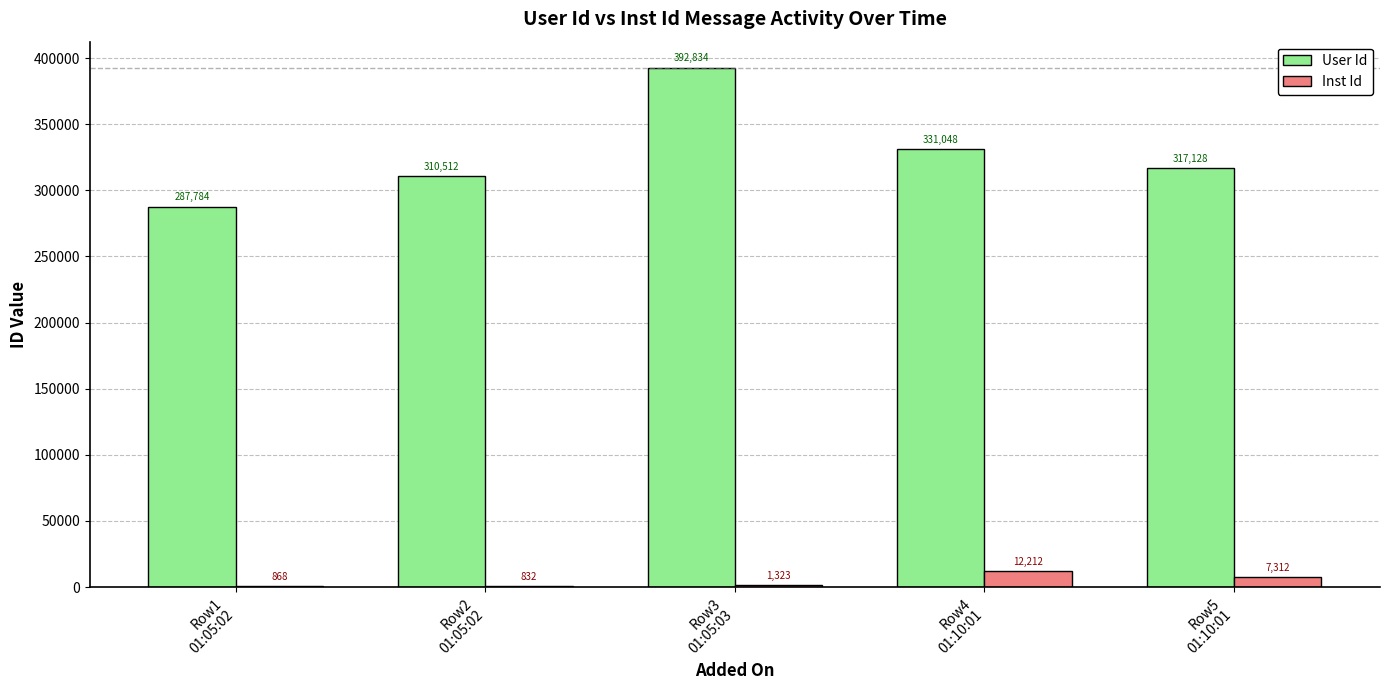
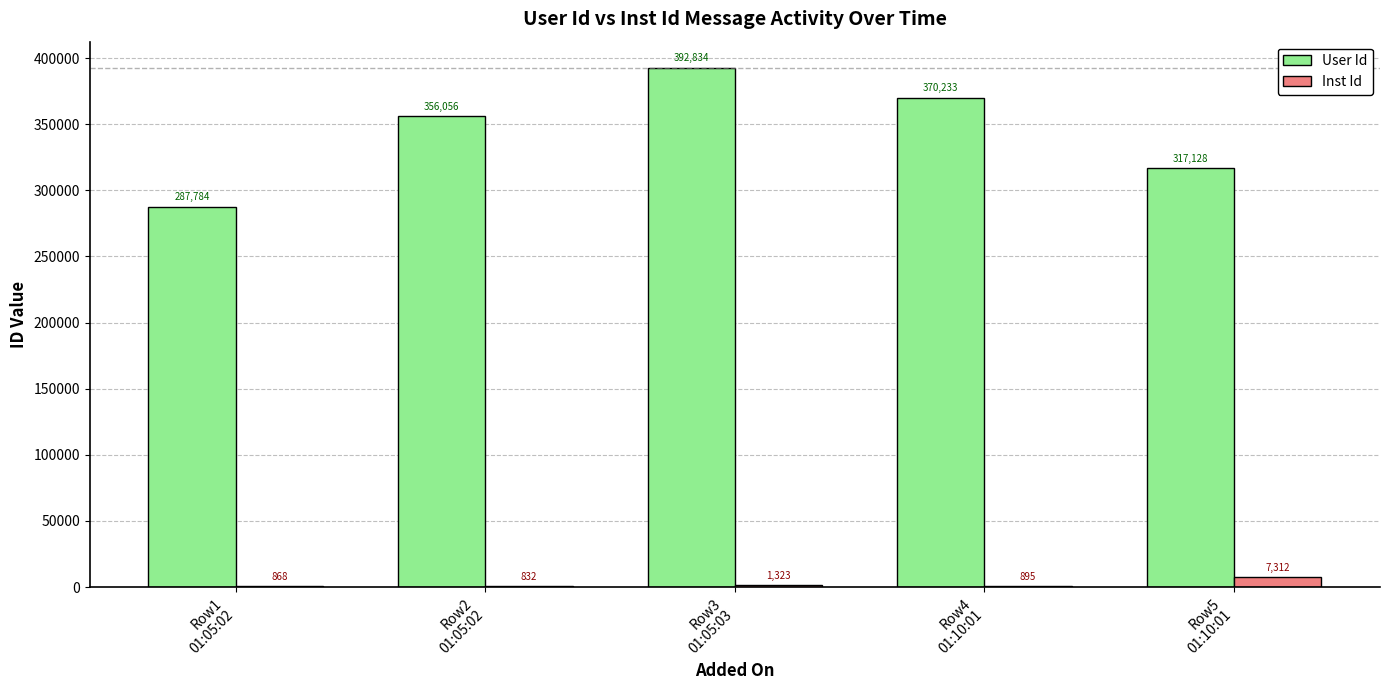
User Id, Row2 01:05:02: 310,512 -> 356,056
User Id, Row4 01:10:01: 331,048 -> 370,233
Inst Id, Row4 01:10:01: 12,212 -> 895
